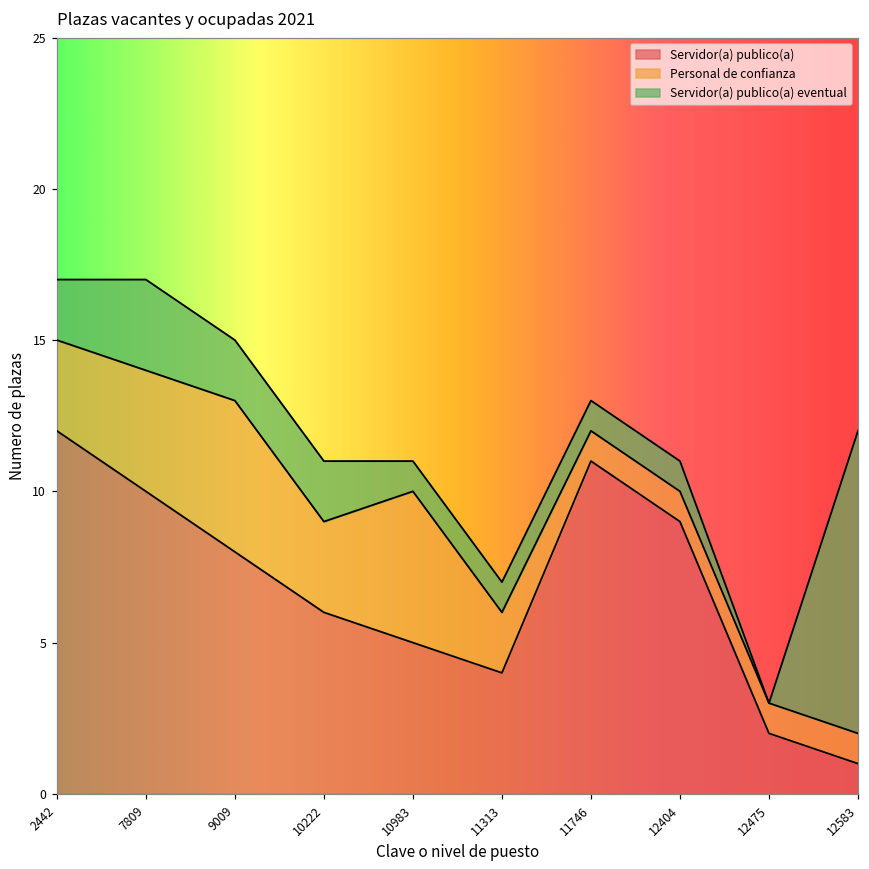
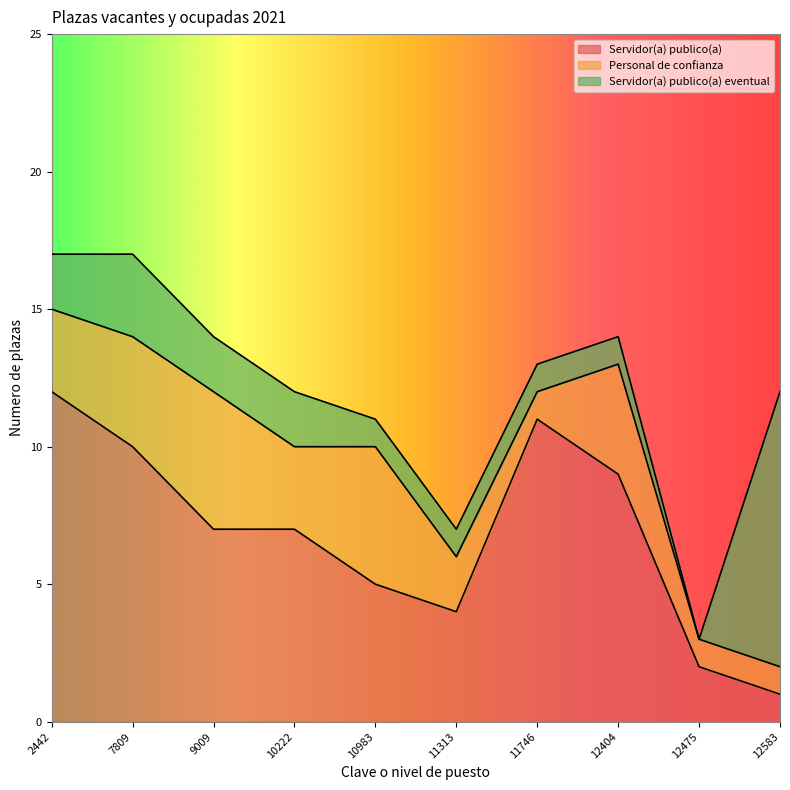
Servidor(a) publico(a), 9009: 8 -> 7
Servidor(a) publico(a), 10222: 6 -> 7
Personal de confianza, 12404: 1 -> 4
